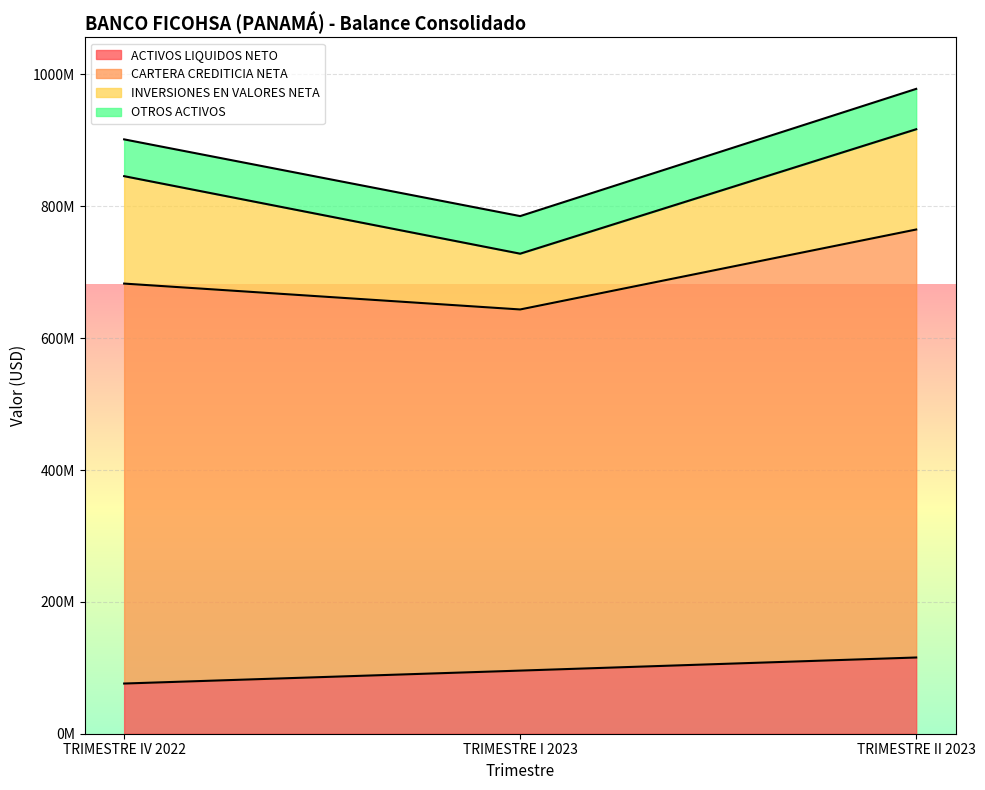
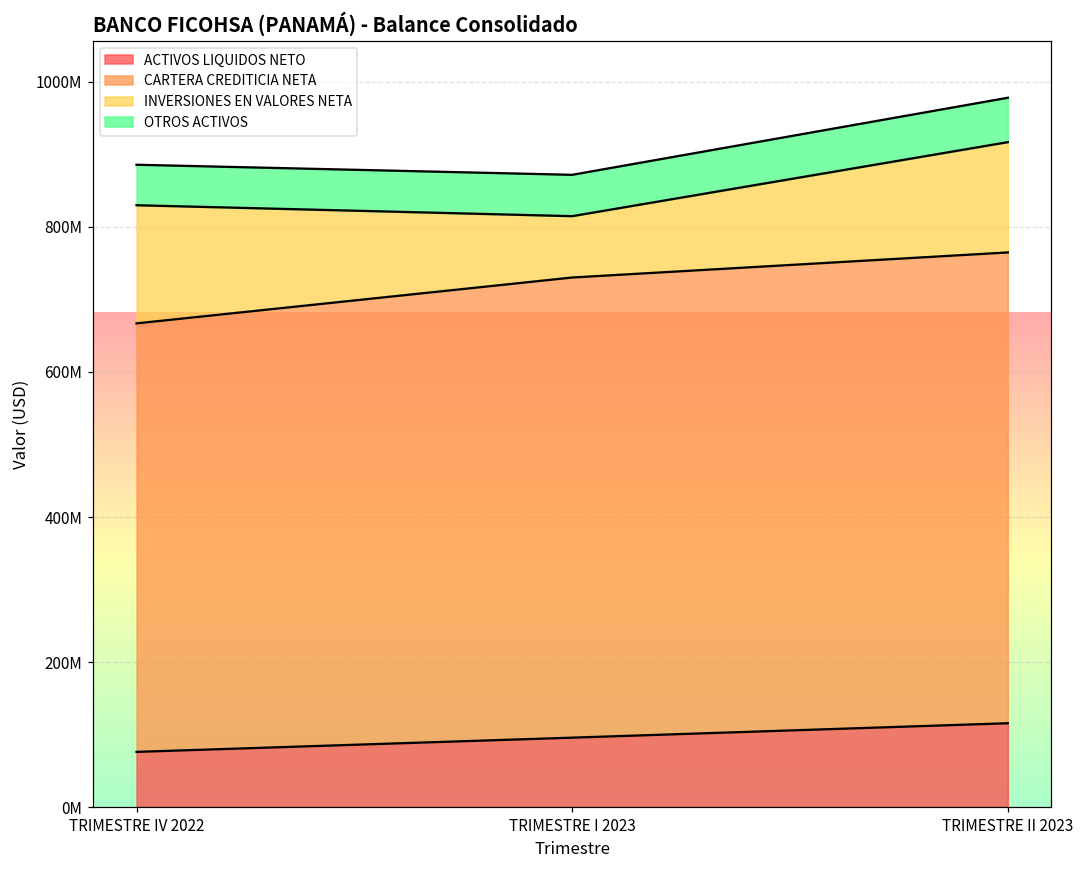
CARTERA CREDITICIA NETA, TRIMESTRE IV 2022: 610000000 -> 590000000
CARTERA CREDITICIA NETA, TRIMESTRE I 2023: 550000000 -> 630000000
